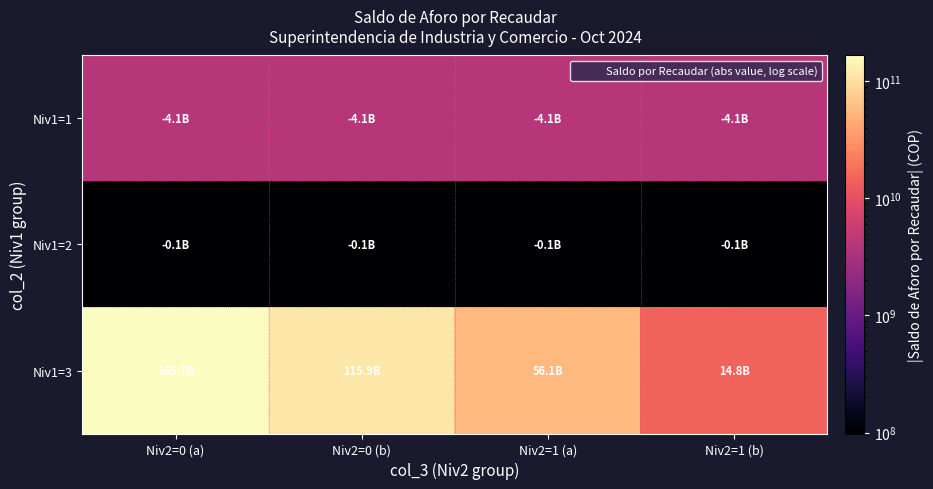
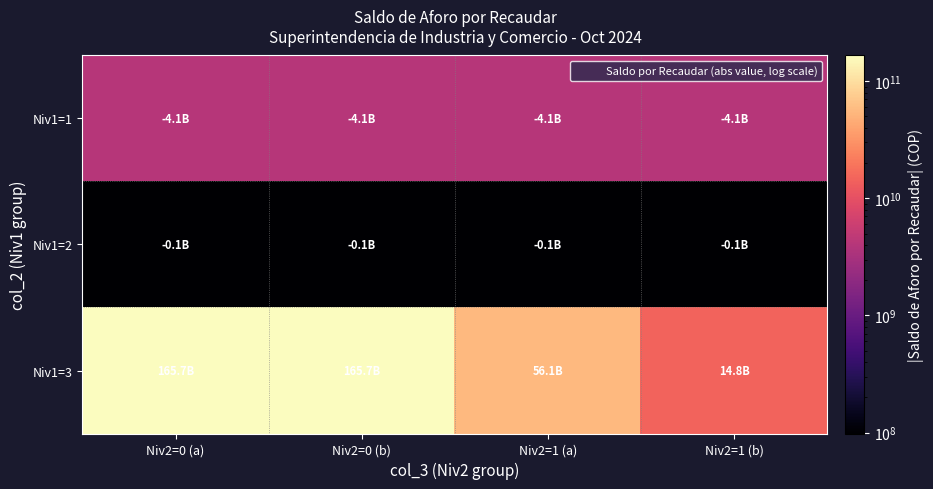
Niv1=3, Niv2=0 (b): 115.9B -> 165.7B
